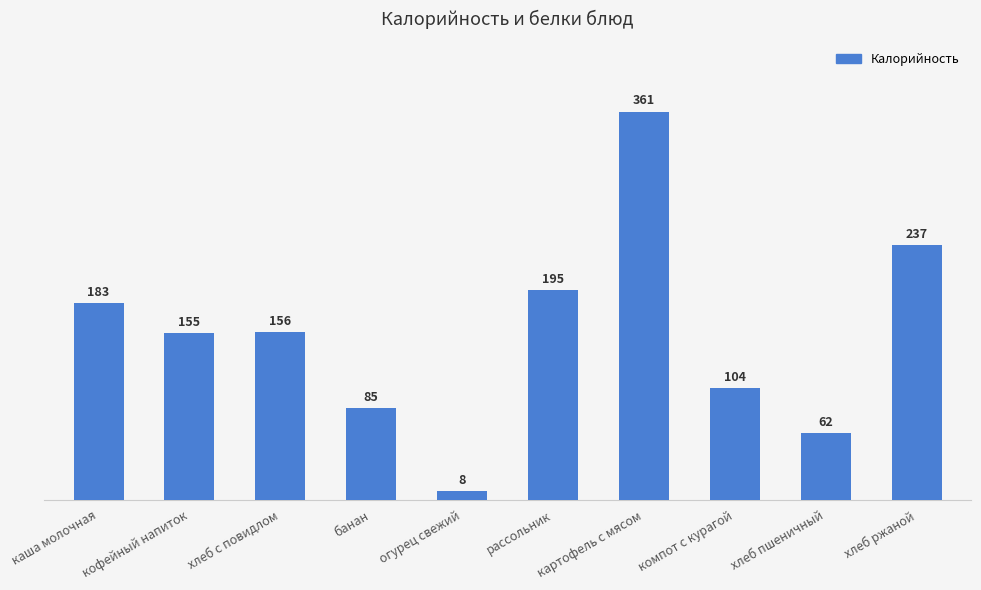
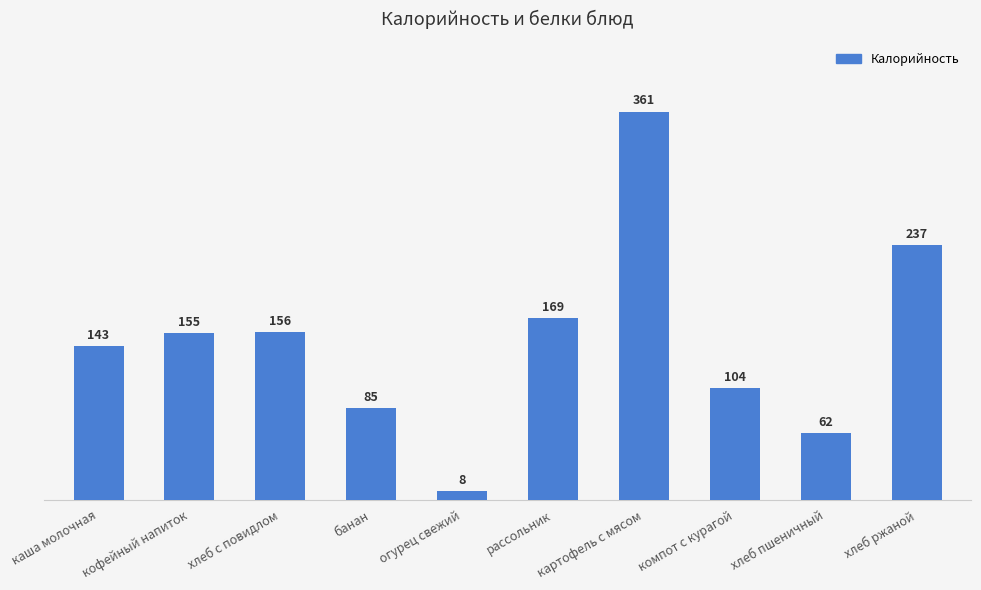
каша молочная: 183 -> 143
рассольник: 195 -> 169
